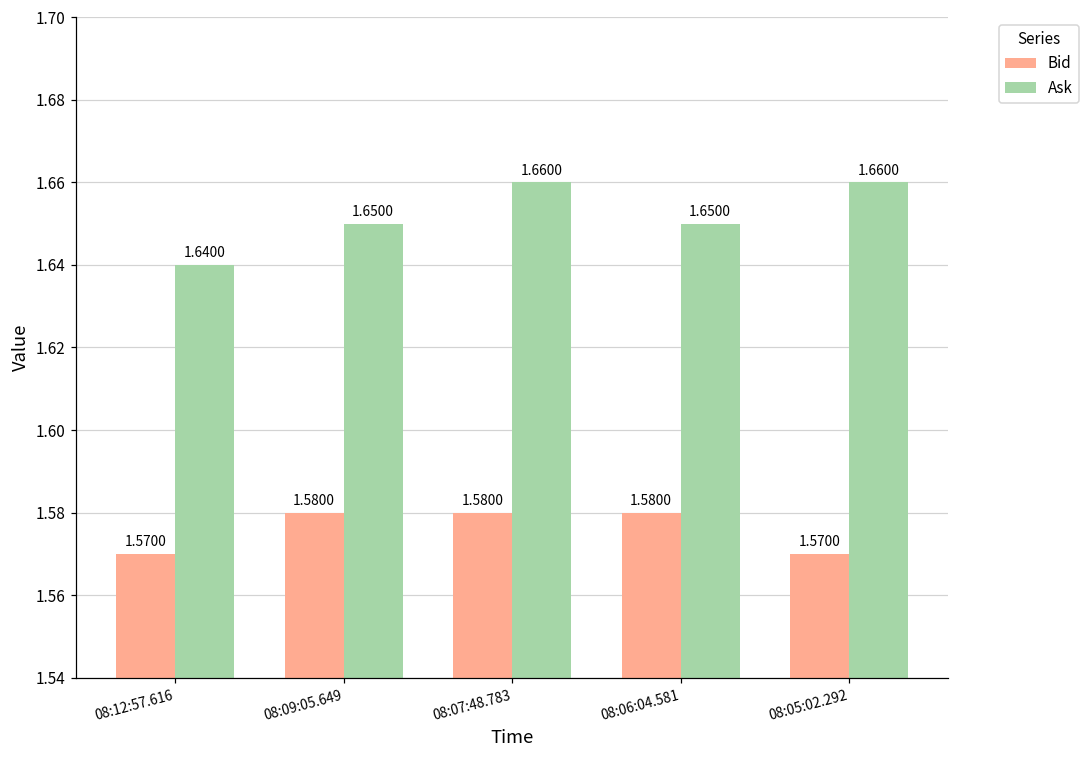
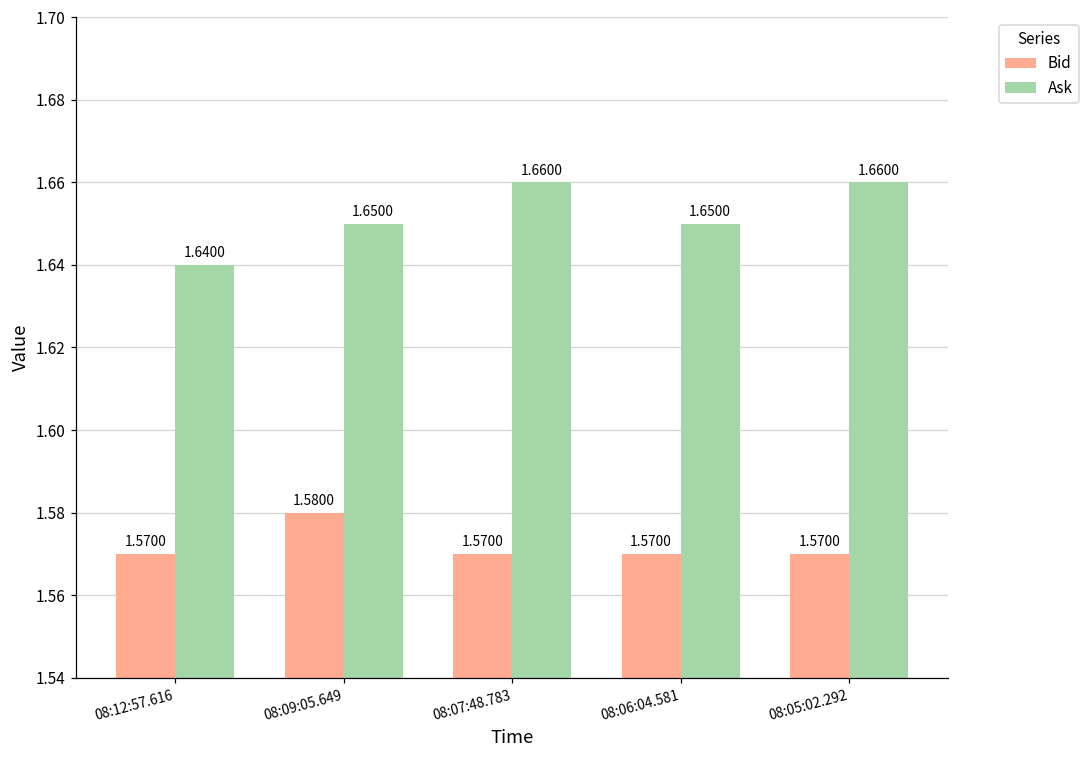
Bid, 08:07:48.783: 1.5800 -> 1.5700
Bid, 08:06:04.581: 1.5800 -> 1.5700
